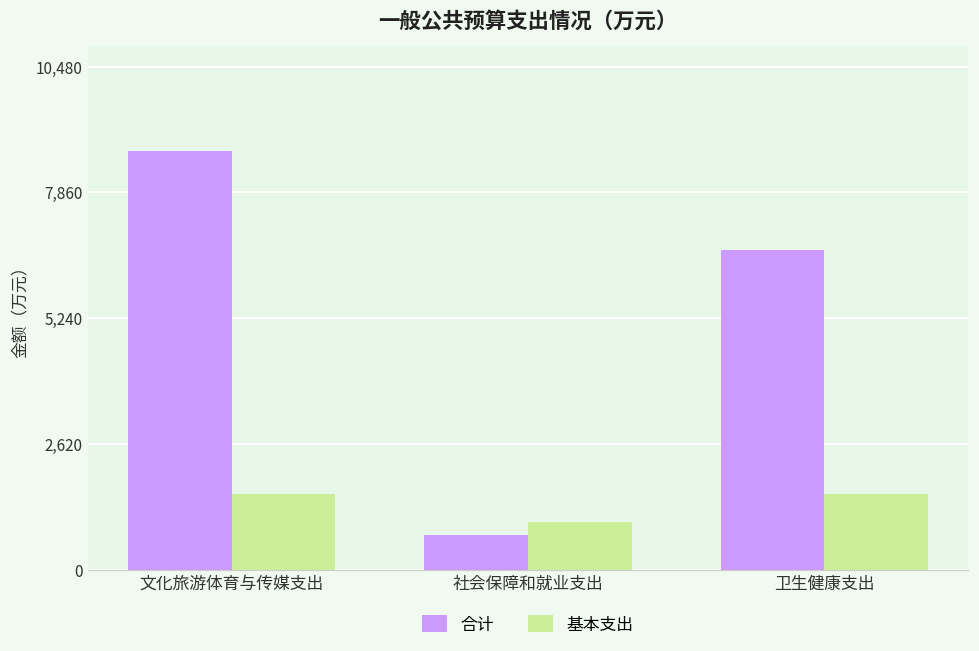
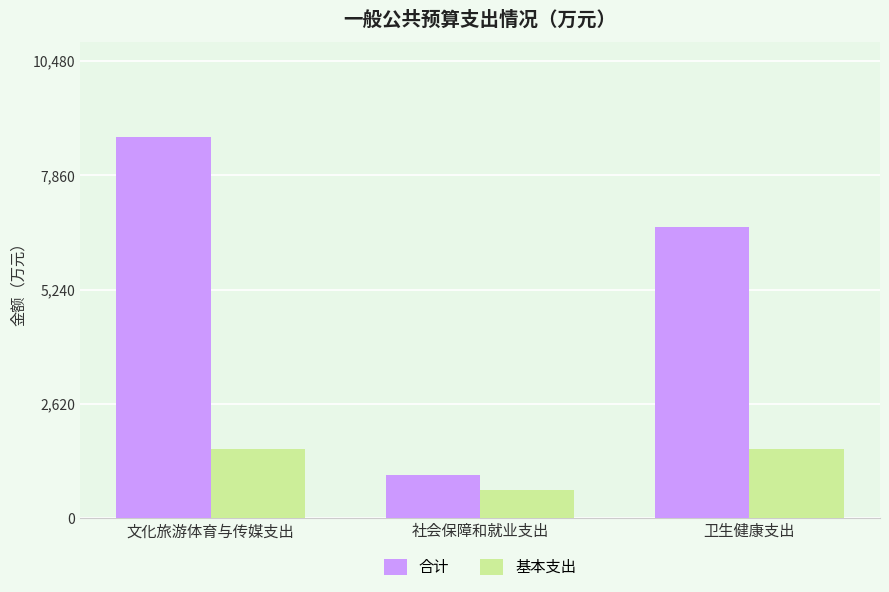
合计, 社会保障和就业支出: 700 -> 1,000
基本支出, 社会保障和就业支出: 1,000 -> 700
